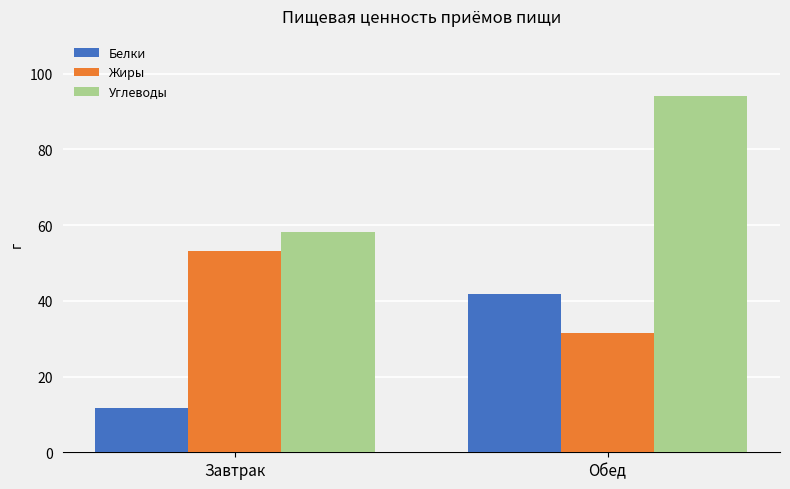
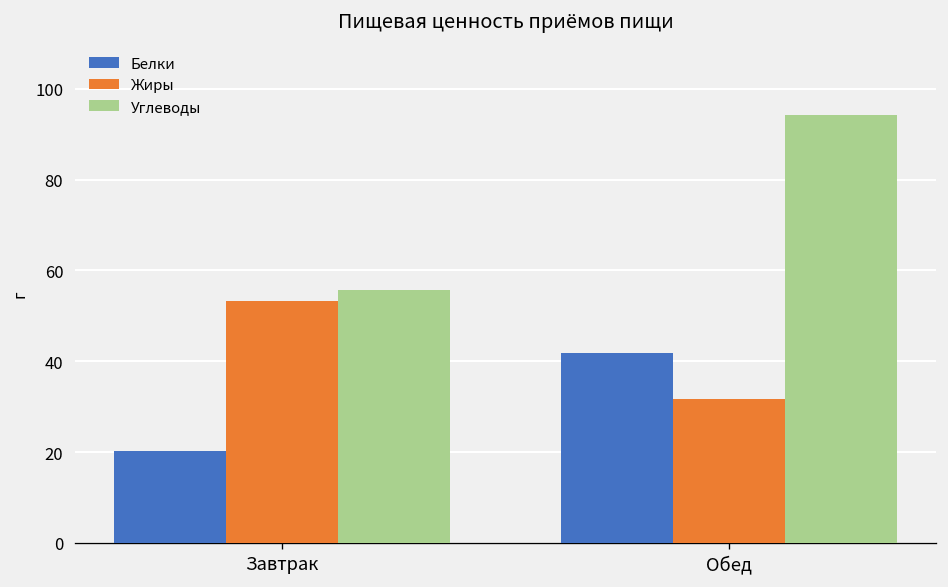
Белки, Завтрак: 12 -> 20
Углеводы, Завтрак: 58 -> 56
